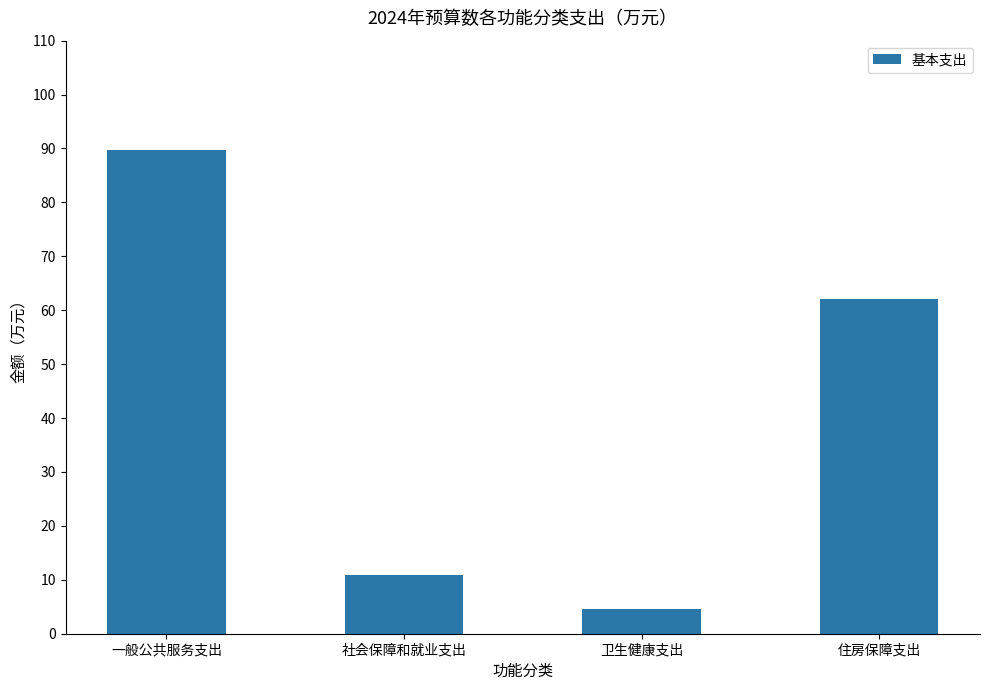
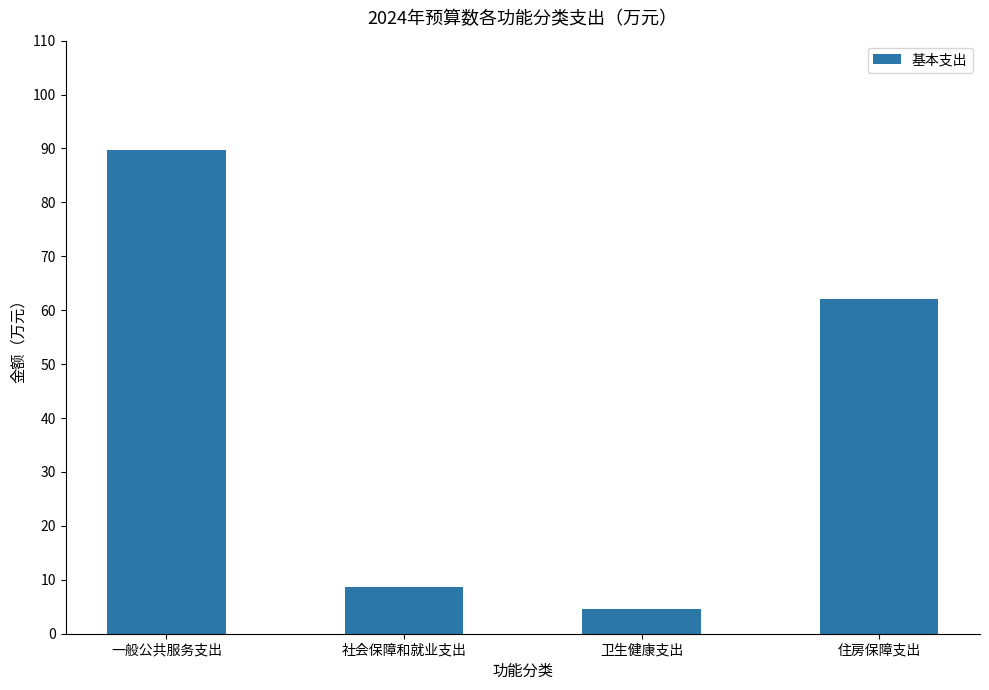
社会保障和就业支出: 11 -> 9
